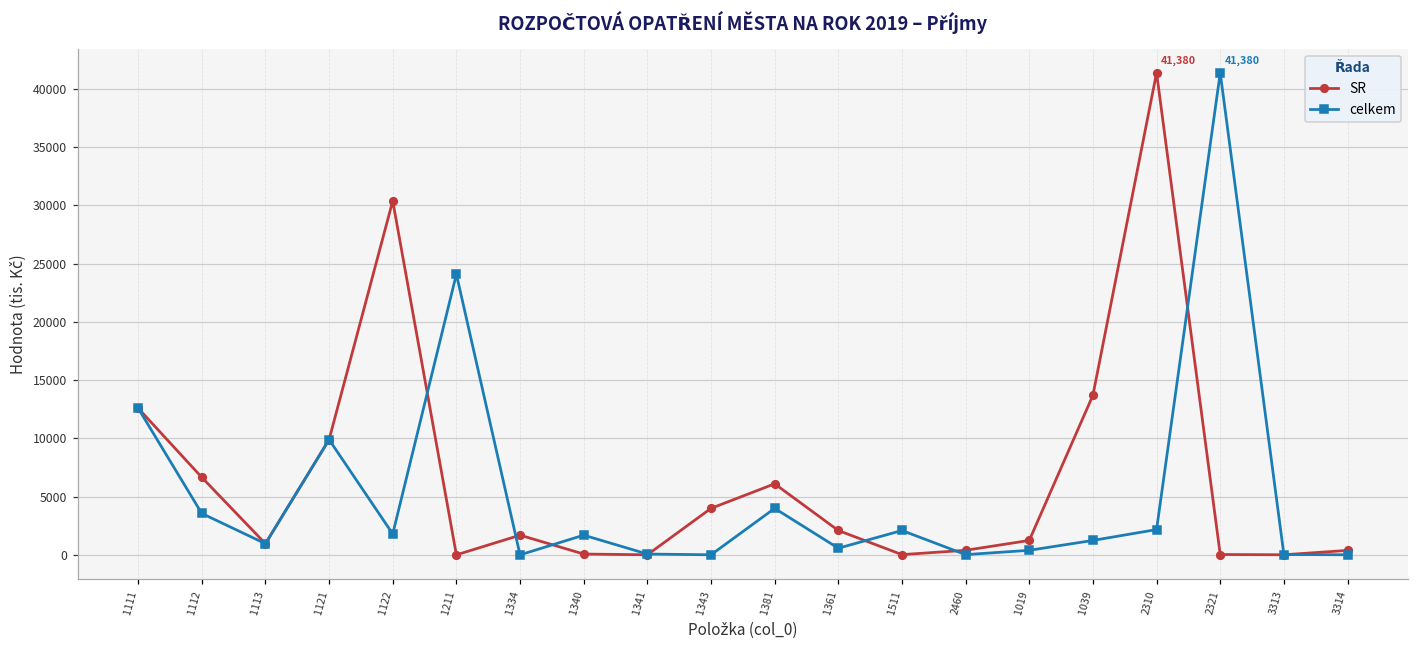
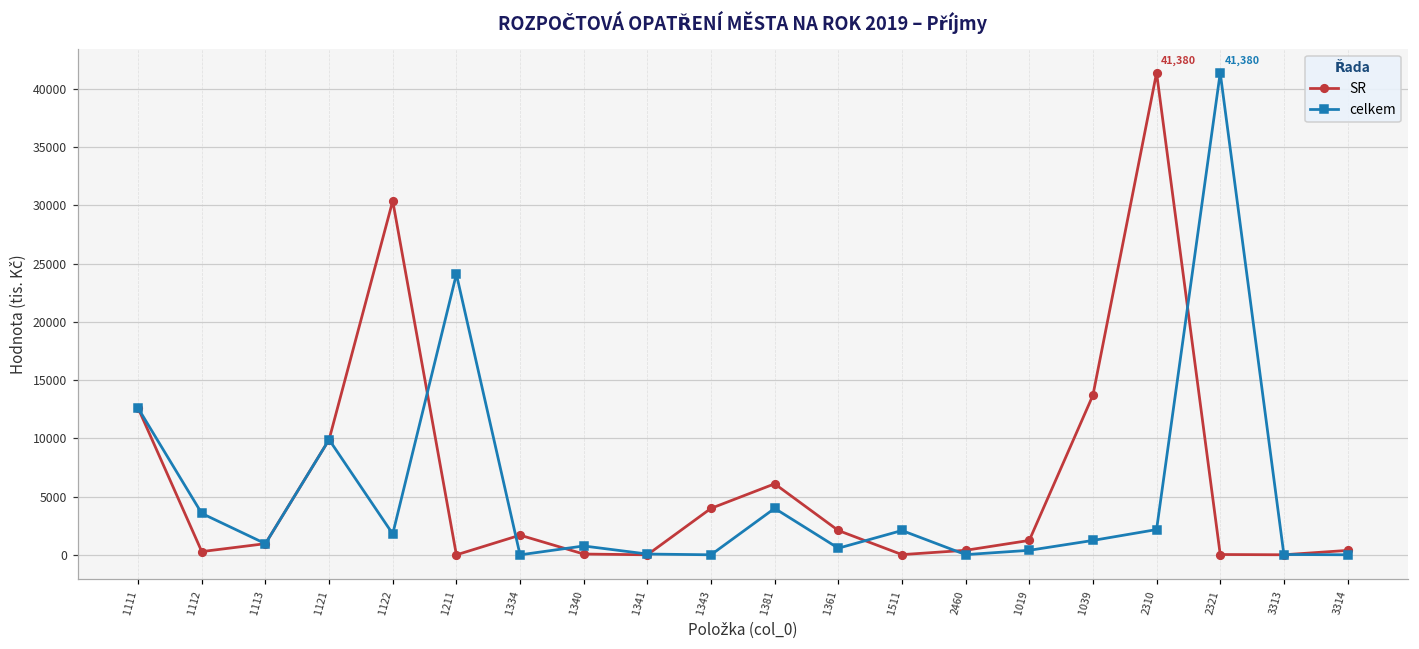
SR, 1112: 6700 -> 300
celkem, 1340: 1700 -> 800
